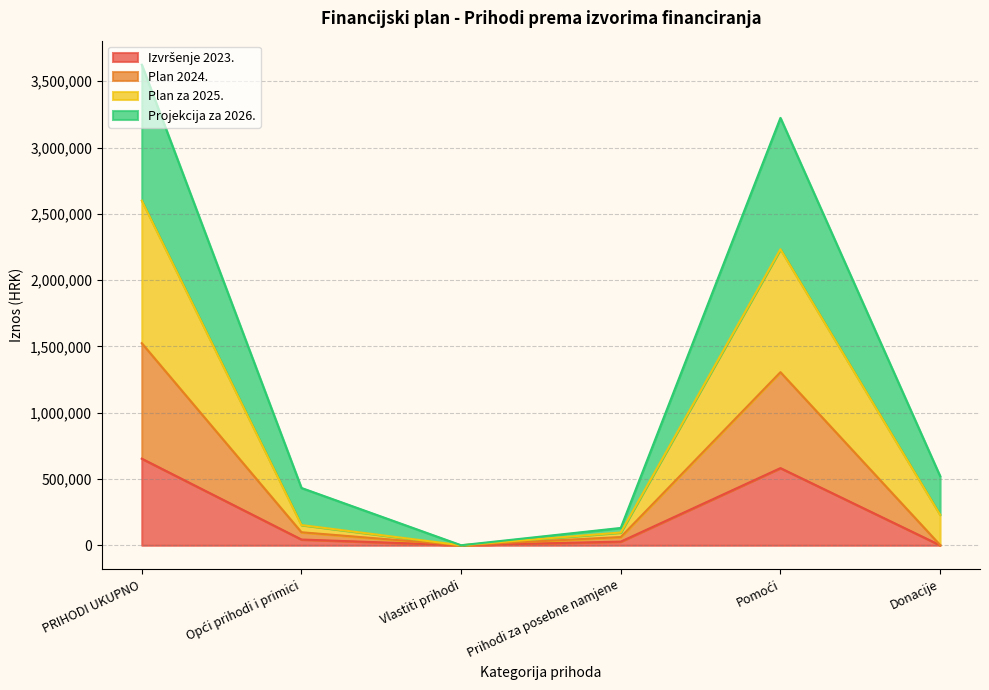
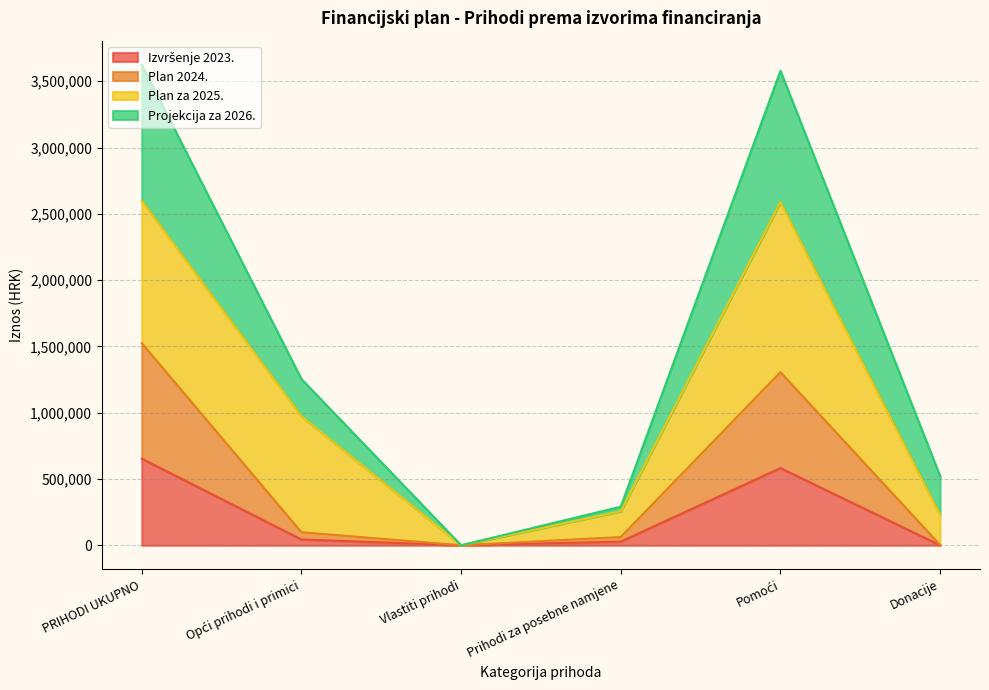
Plan za 2025., Opći prihodi i primici: 50,000 -> 880,000
Plan za 2025., Prihodi za posebne namjene: 30,000 -> 190,000
Plan za 2025., Pomoći: 930,000 -> 1,280,000
